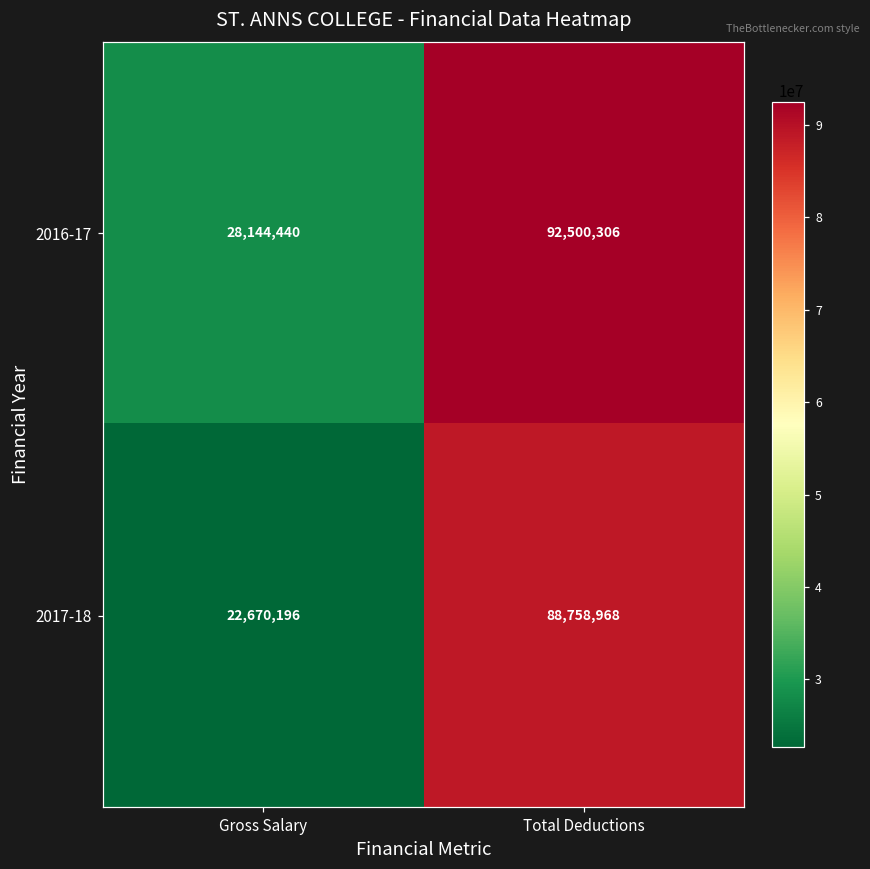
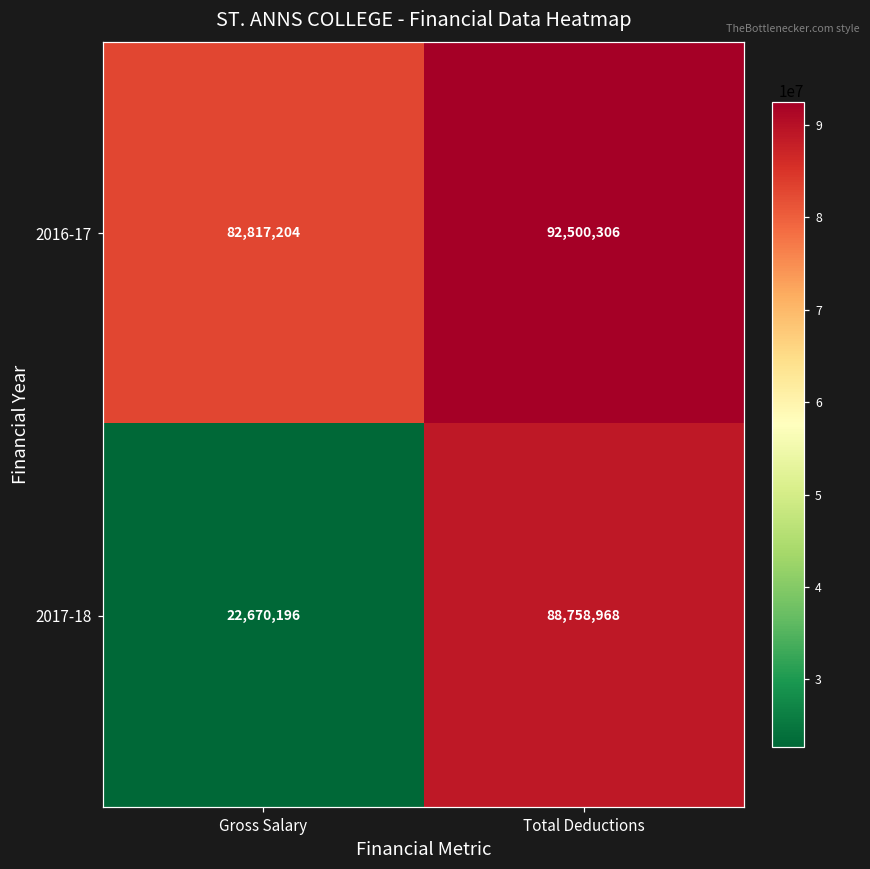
2016-17, Gross Salary: 28,144,440 -> 82,817,204
